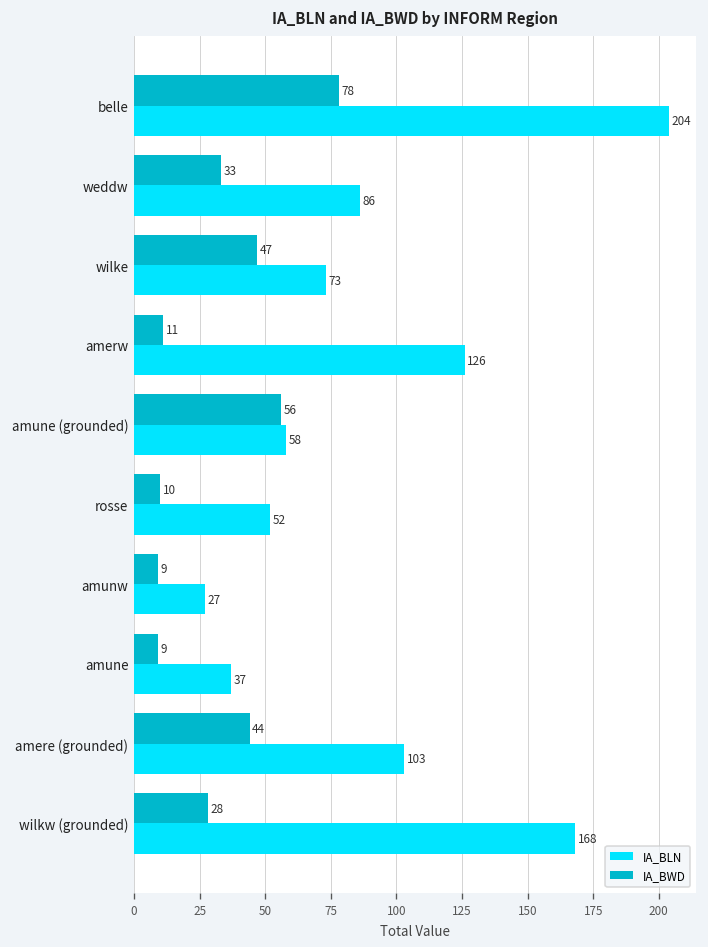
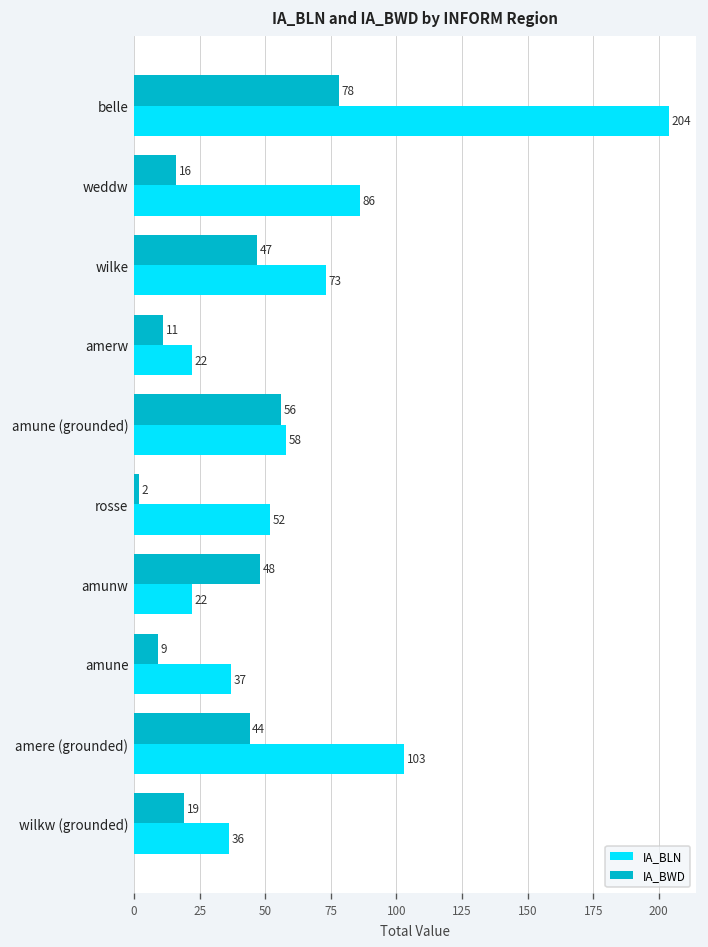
IA_BWD, weddw: 33 -> 16
IA_BLN, amerw: 126 -> 22
IA_BWD, rosse: 10 -> 2
IA_BWD, amunw: 9 -> 48
IA_BLN, amunw: 27 -> 22
IA_BWD, wilkw (grounded): 28 -> 19
IA_BLN, wilkw (grounded): 168 -> 36
